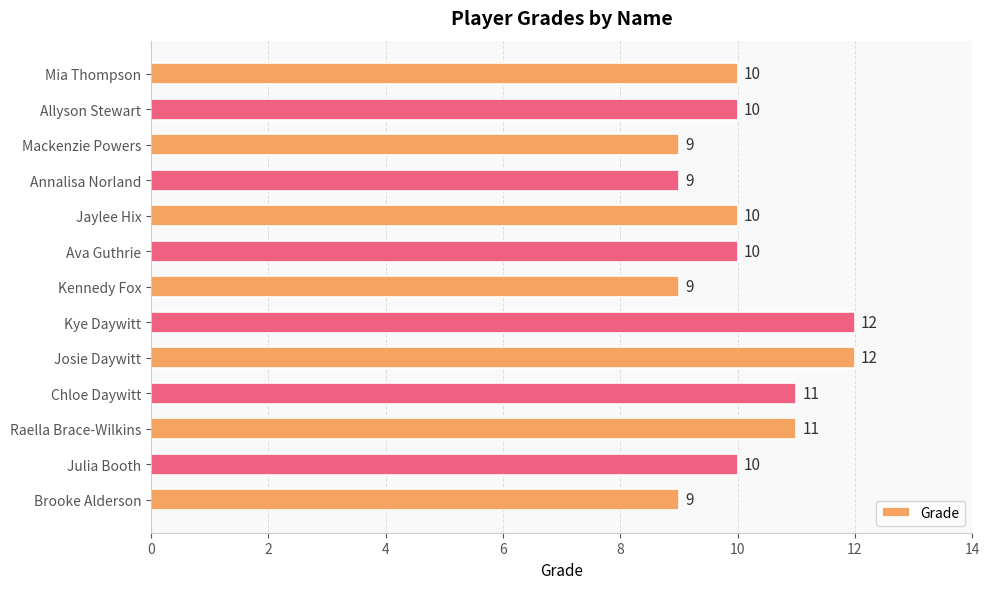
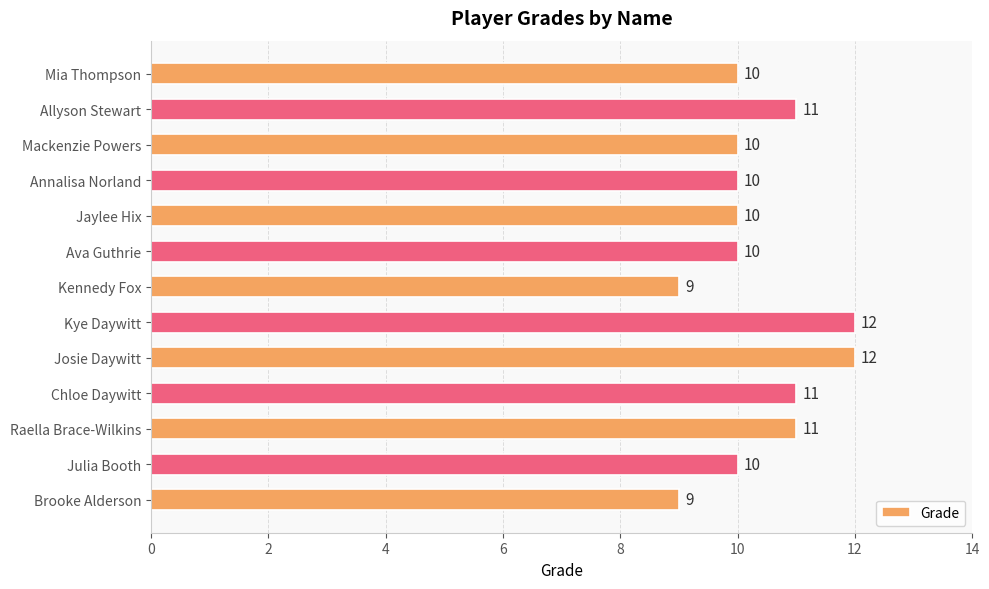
Allyson Stewart: 10 -> 11
Mackenzie Powers: 9 -> 10
Annalisa Norland: 9 -> 10
